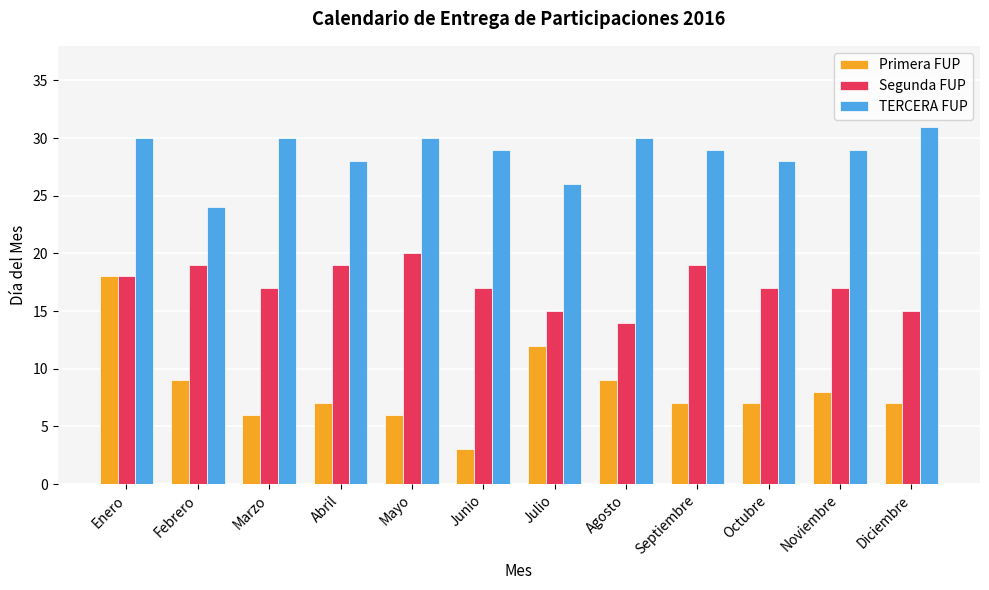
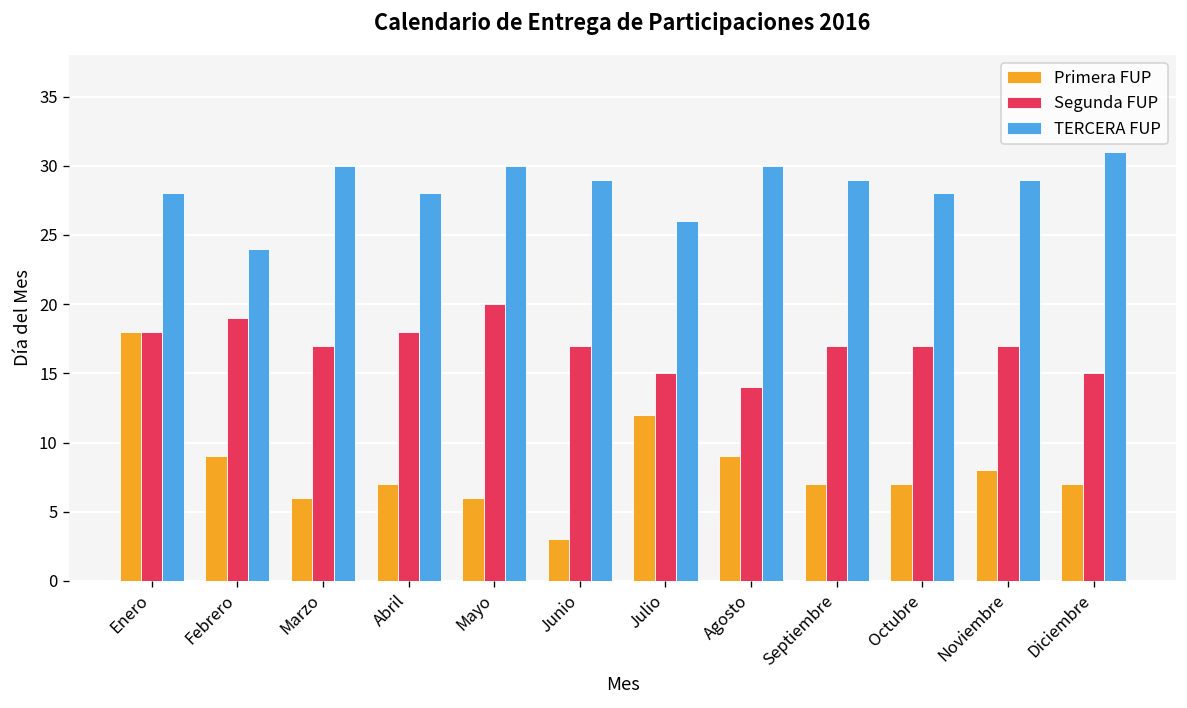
TERCERA FUP, Enero: 30 -> 28
Segunda FUP, Abril: 19 -> 18
Segunda FUP, Septiembre: 19 -> 17
